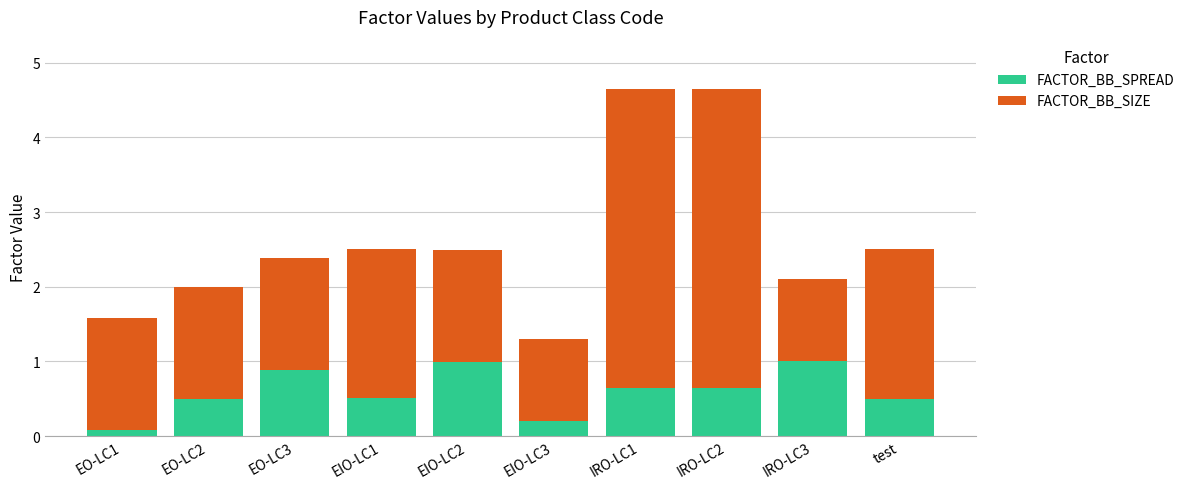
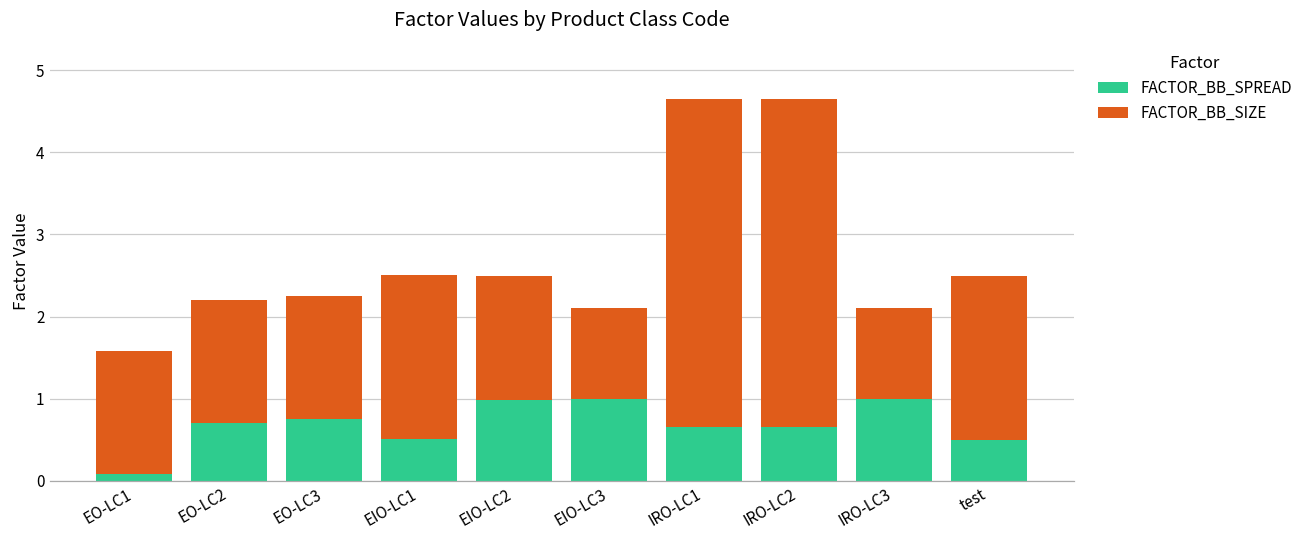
FACTOR_BB_SPREAD, EO-LC2: 0.5 -> 0.7
FACTOR_BB_SPREAD, EO-LC3: 0.9 -> 0.8
FACTOR_BB_SPREAD, EIO-LC3: 0.2 -> 1.0
